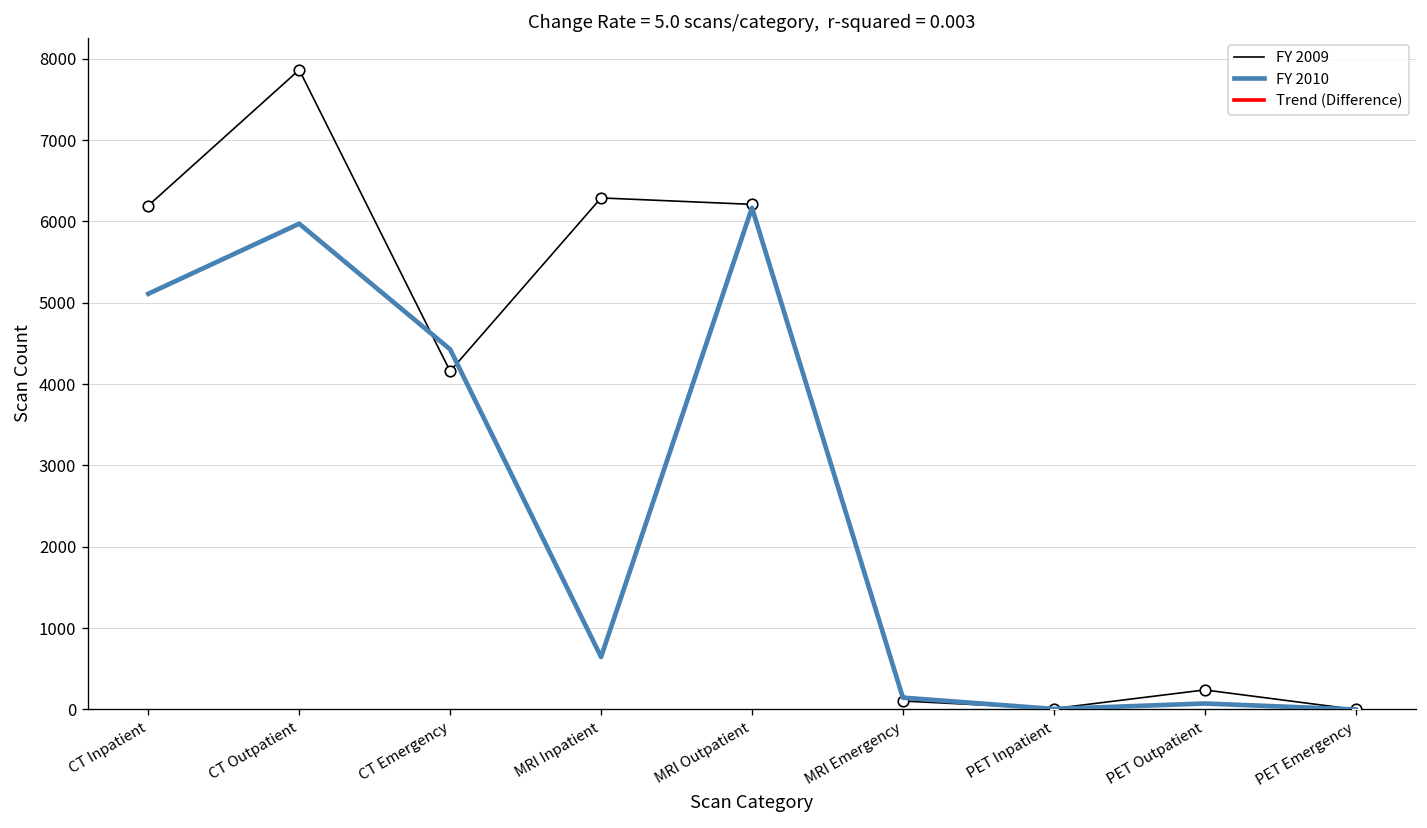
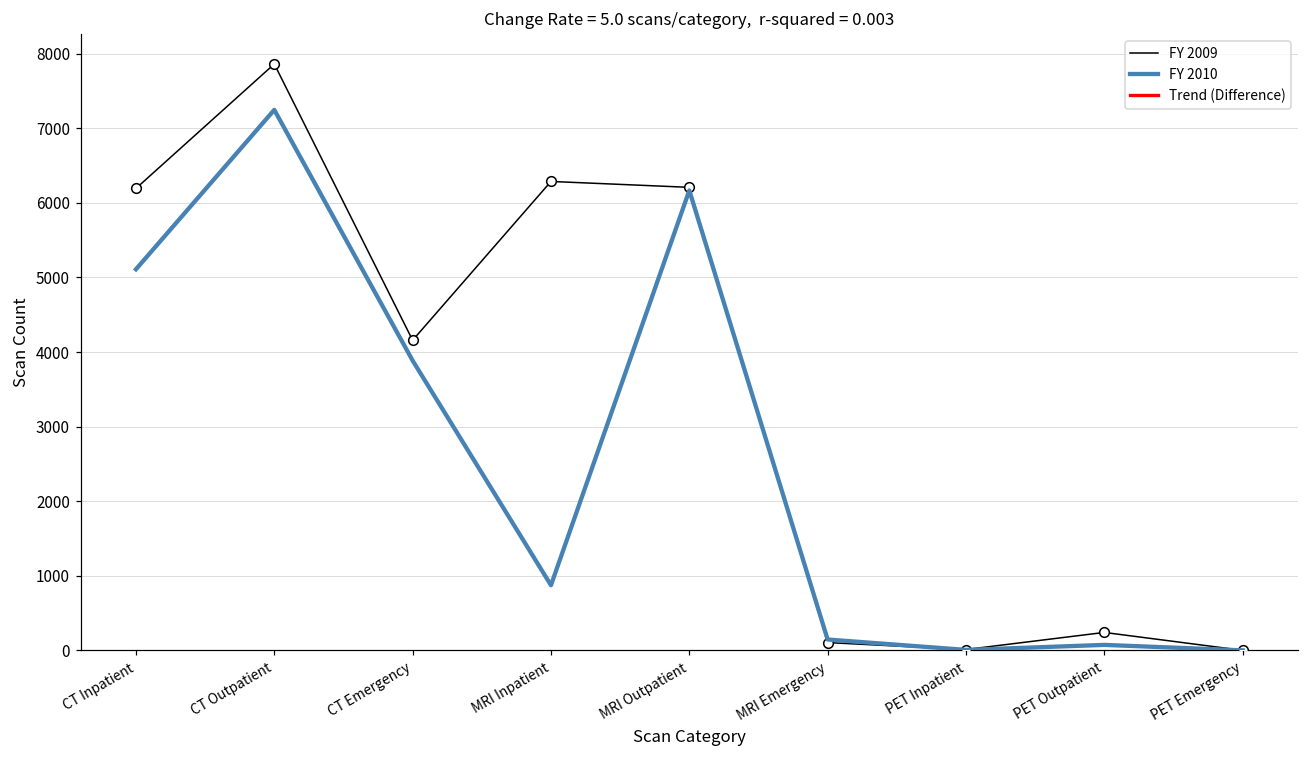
FY 2010, CT Outpatient: 6000 -> 7200
FY 2010, CT Emergency: 4400 -> 3900
FY 2010, MRI Inpatient: 600 -> 900
